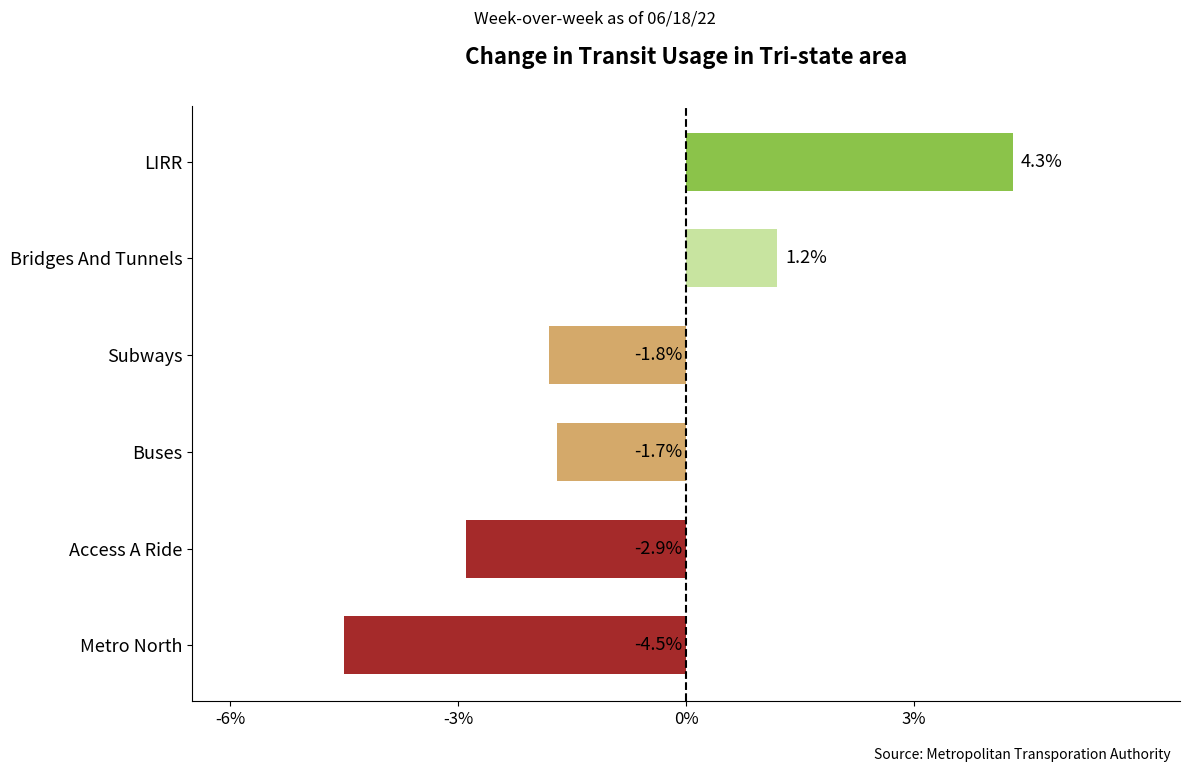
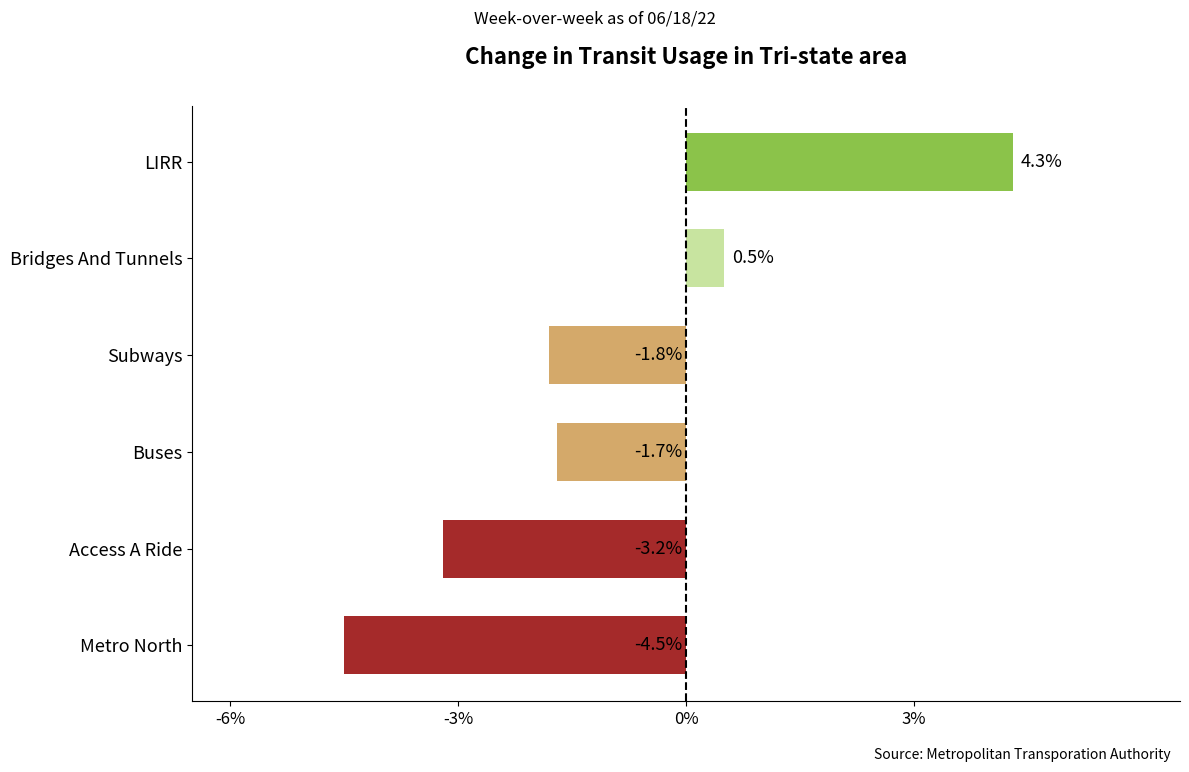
Bridges And Tunnels: 1.2% -> 0.5%
Access A Ride: -2.9% -> -3.2%
